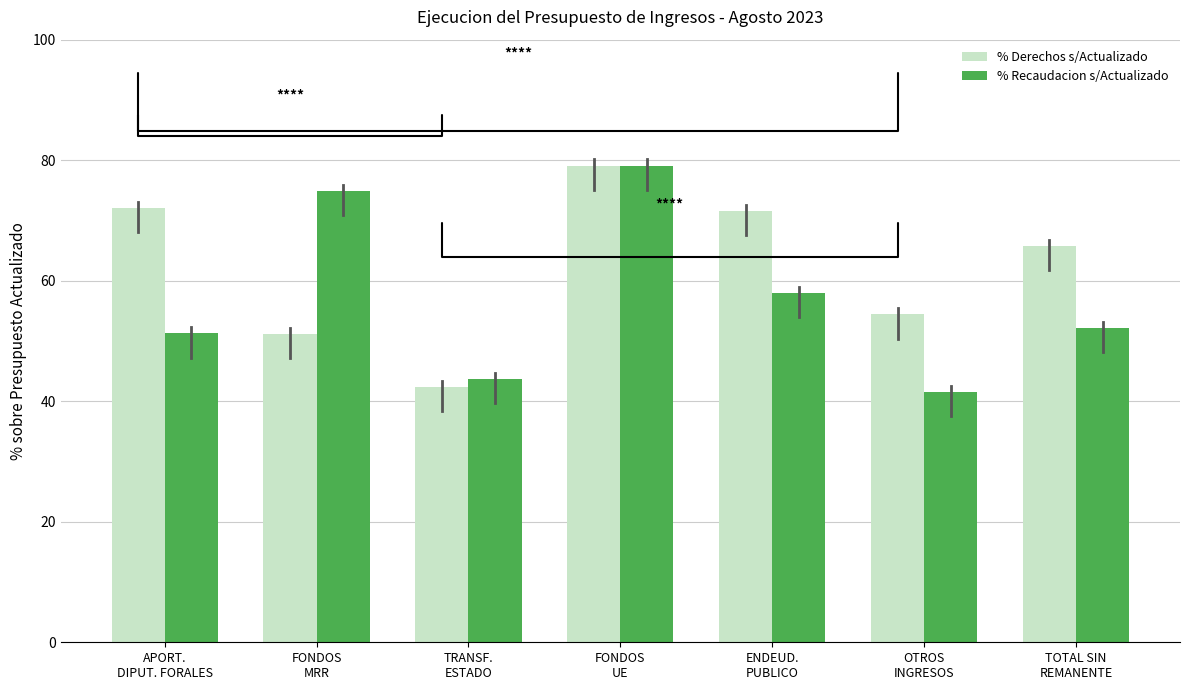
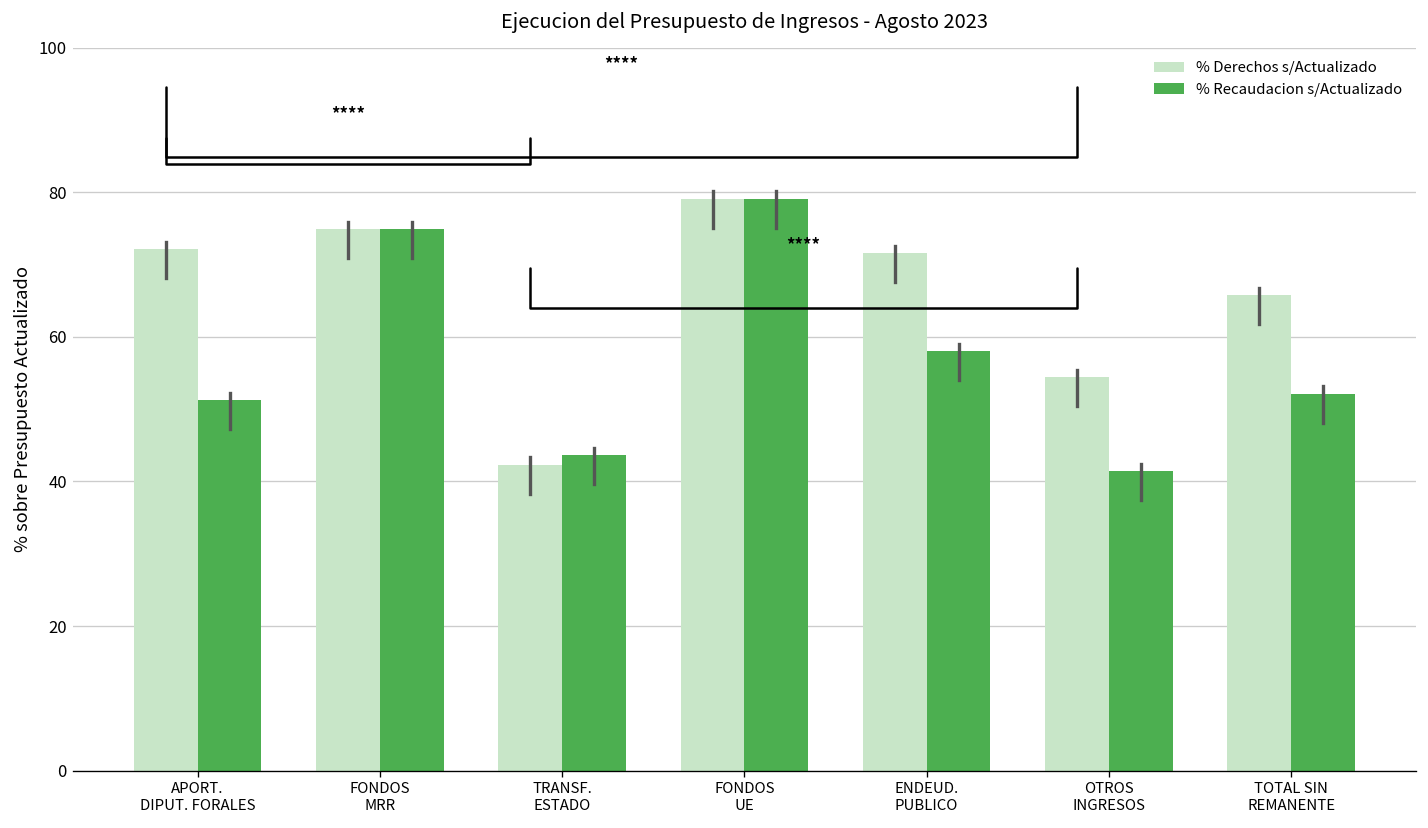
% Derechos s/Actualizado, FONDOS MRR: 51 -> 75
